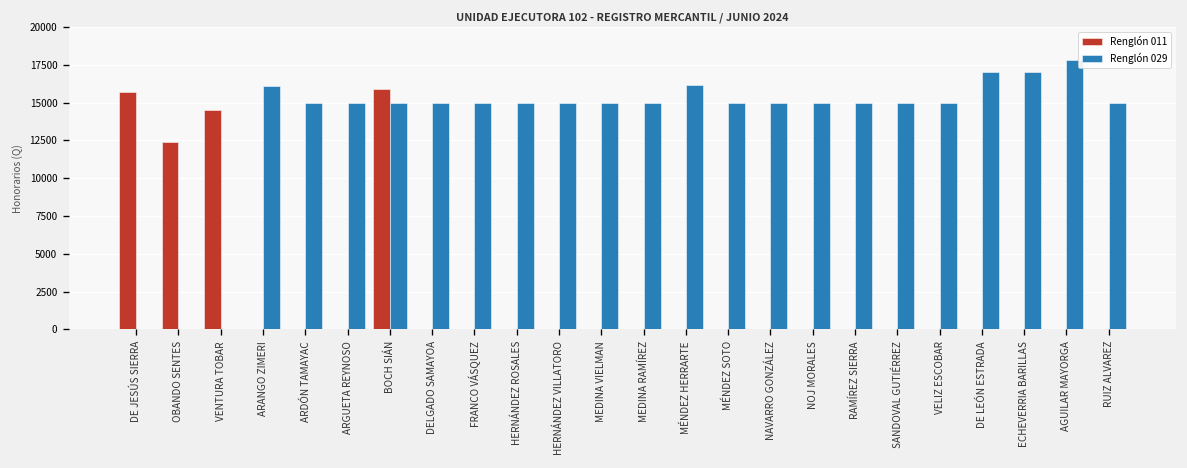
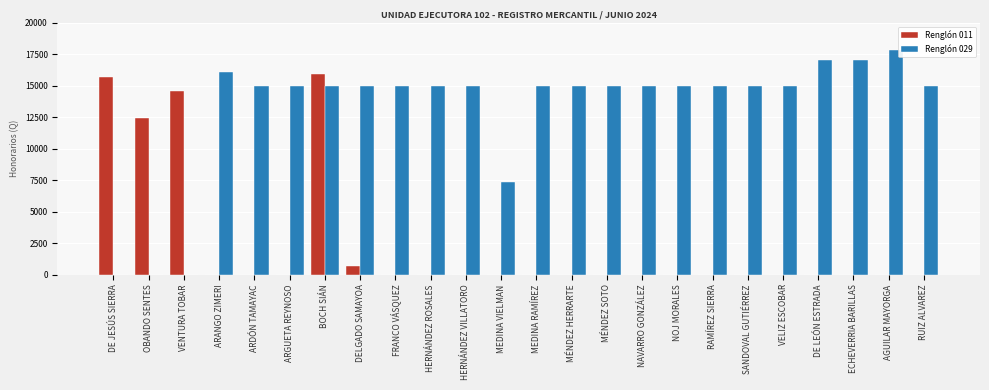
Renglón 011, DELGADO SAMAYOA: 0 -> 700
Renglón 029, MEDINA VIELMAN: 15000 -> 7300
Renglón 029, MÉNDEZ HERRARTE: 16200 -> 15000
